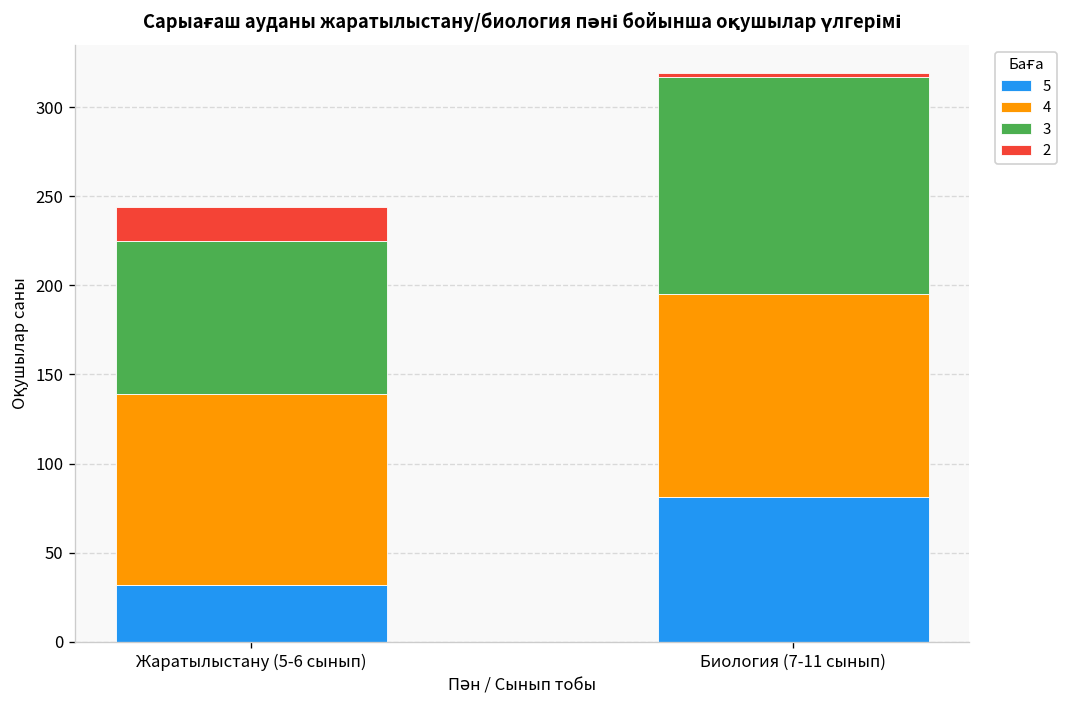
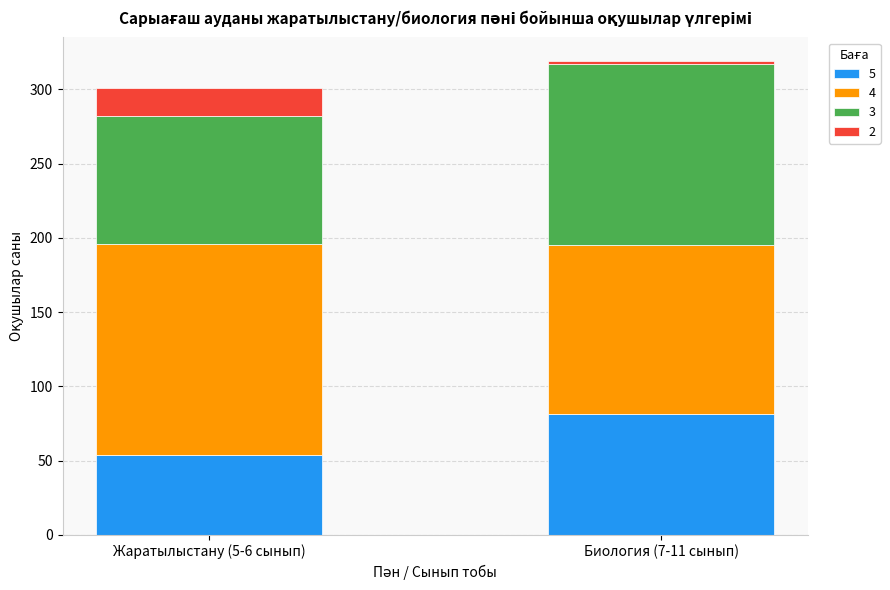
5, Жаратылыстану (5-6 сынып): 32 -> 54
4, Жаратылыстану (5-6 сынып): 107 -> 142
